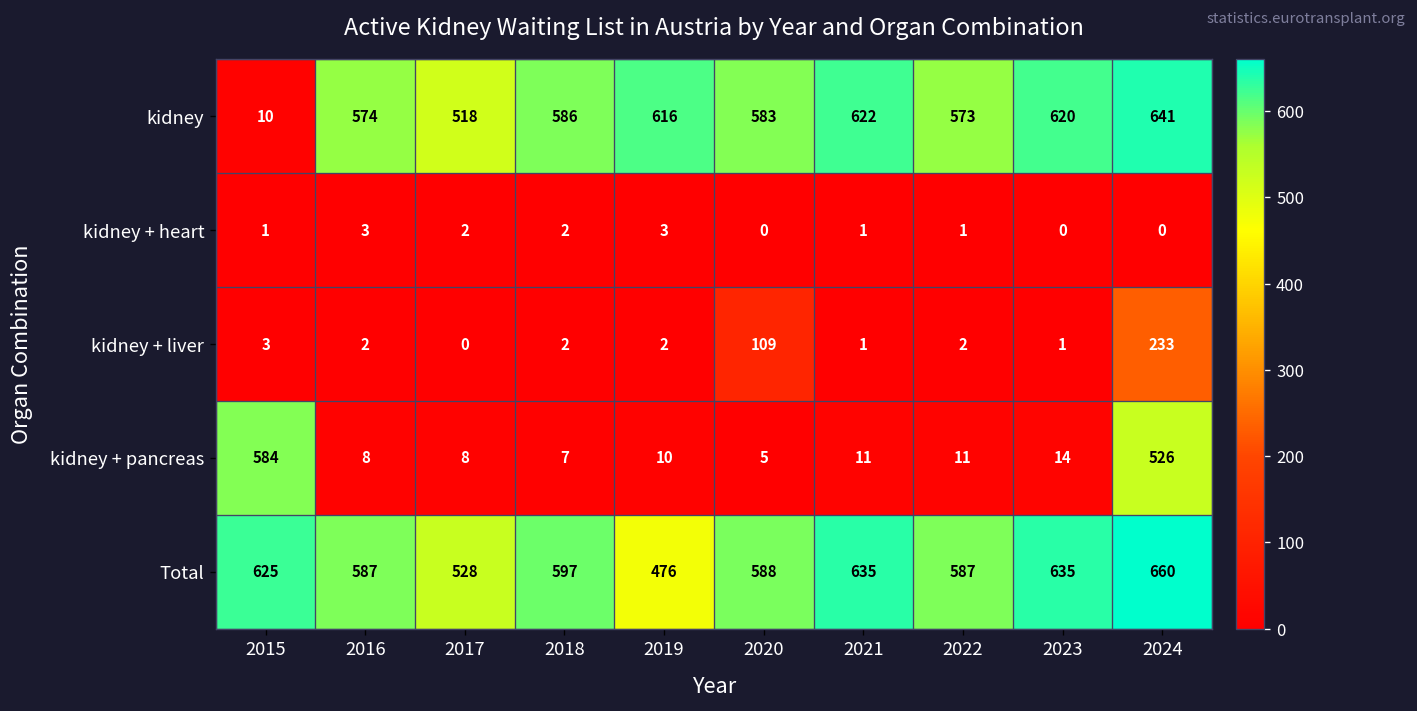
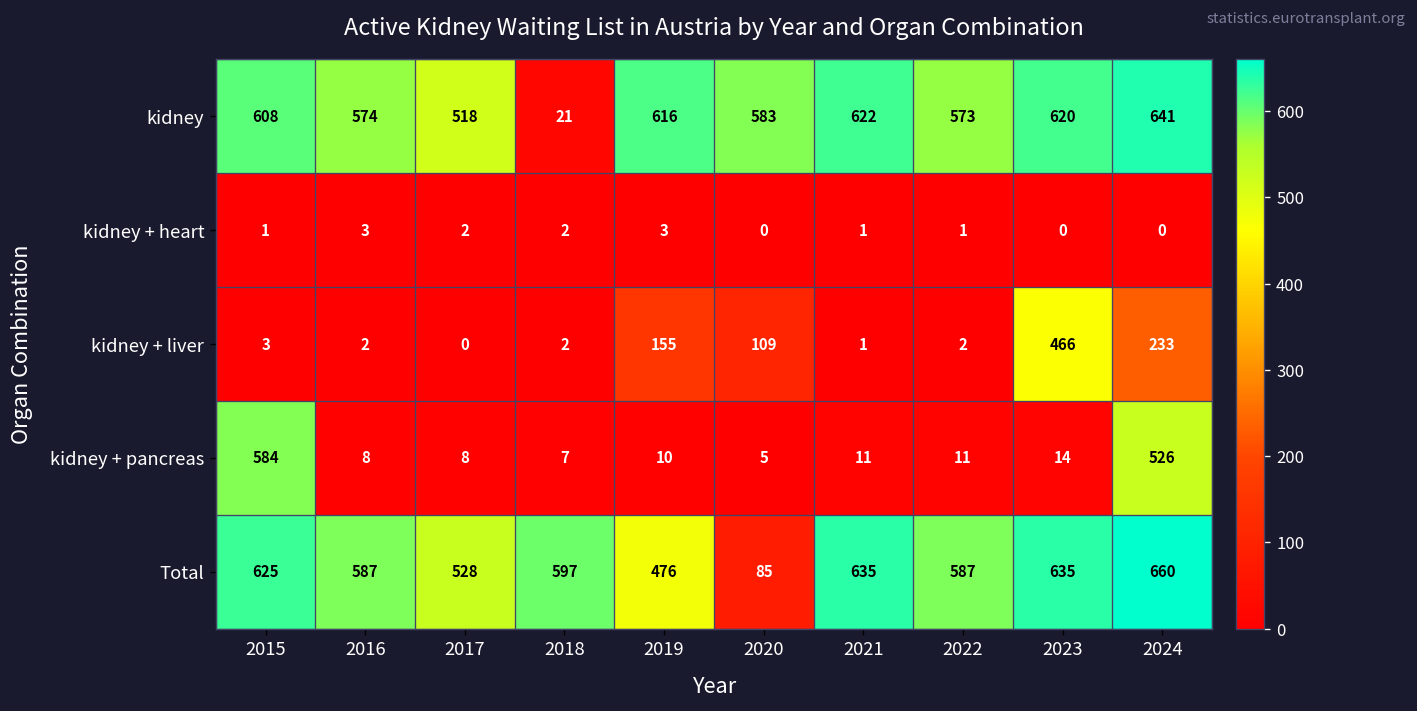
kidney, 2015: 10 -> 608
kidney, 2018: 586 -> 21
kidney + liver, 2019: 2 -> 155
kidney + liver, 2023: 1 -> 466
Total, 2020: 588 -> 85
